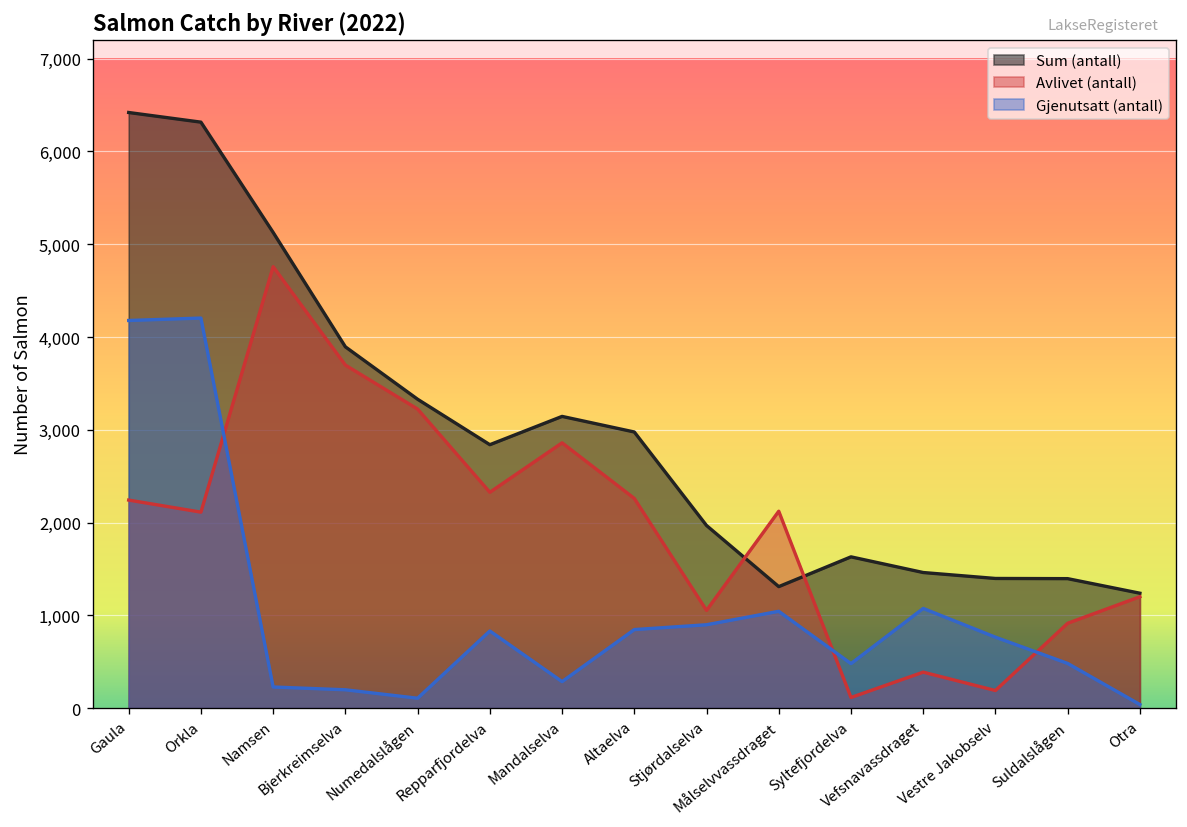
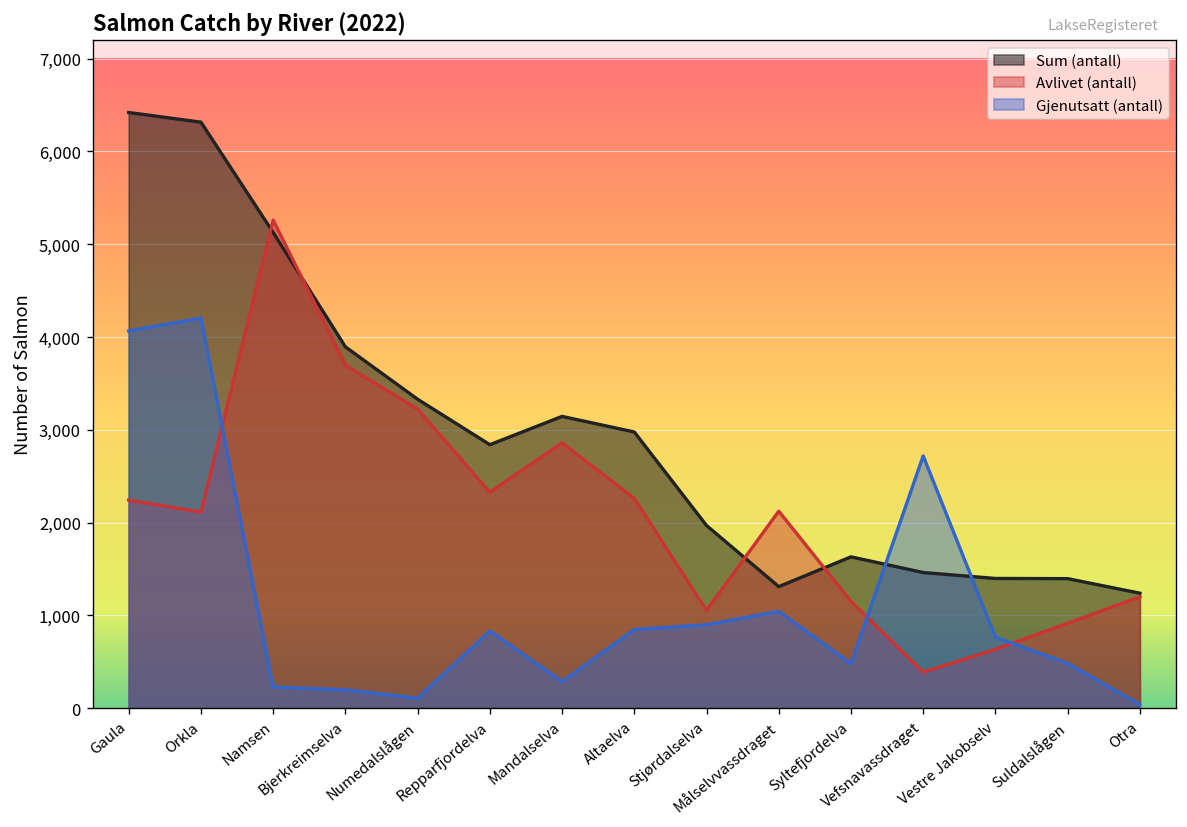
Gjenutsatt (antall), Gaula: 4,200 -> 4,100
Avlivet (antall), Namsen: 4,800 -> 5,300
Avlivet (antall), Syltefjordelva: 100 -> 1,200
Gjenutsatt (antall), Vefsnavassdraget: 1,100 -> 2,700
Avlivet (antall), Vestre Jakobselv: 200 -> 600
